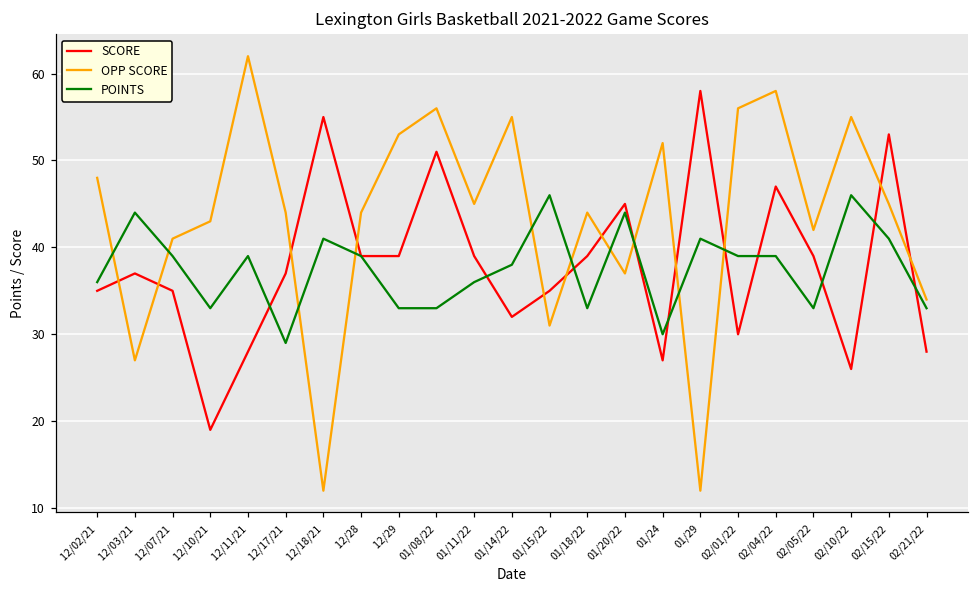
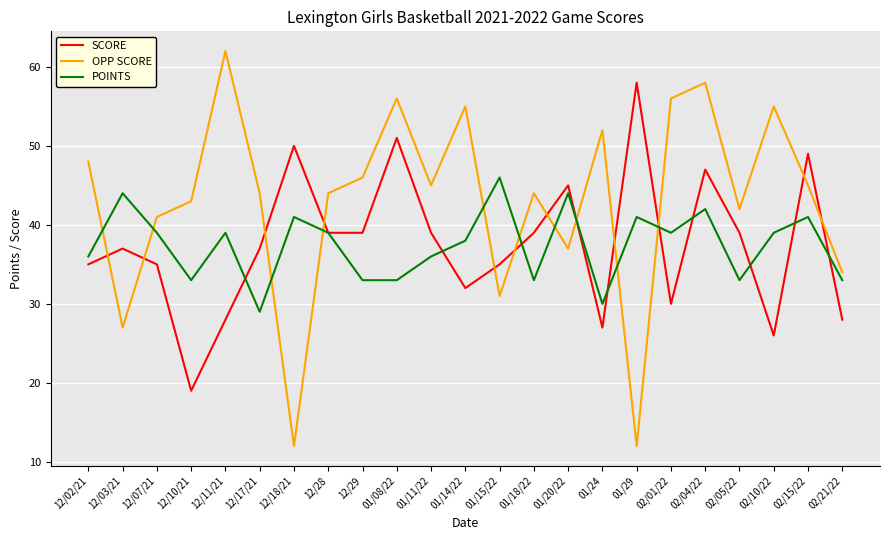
SCORE, 12/18/21: 55 -> 50
OPP SCORE, 12/29: 53 -> 46
POINTS, 02/04/22: 39 -> 42
POINTS, 02/10/22: 46 -> 39
SCORE, 02/15/22: 53 -> 49
